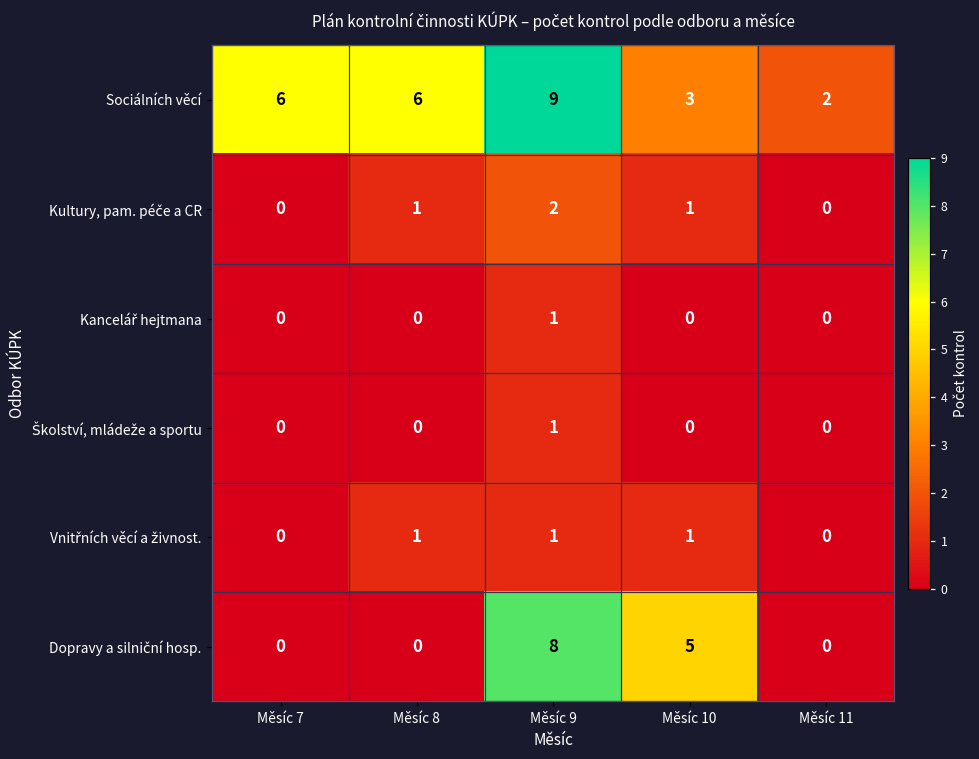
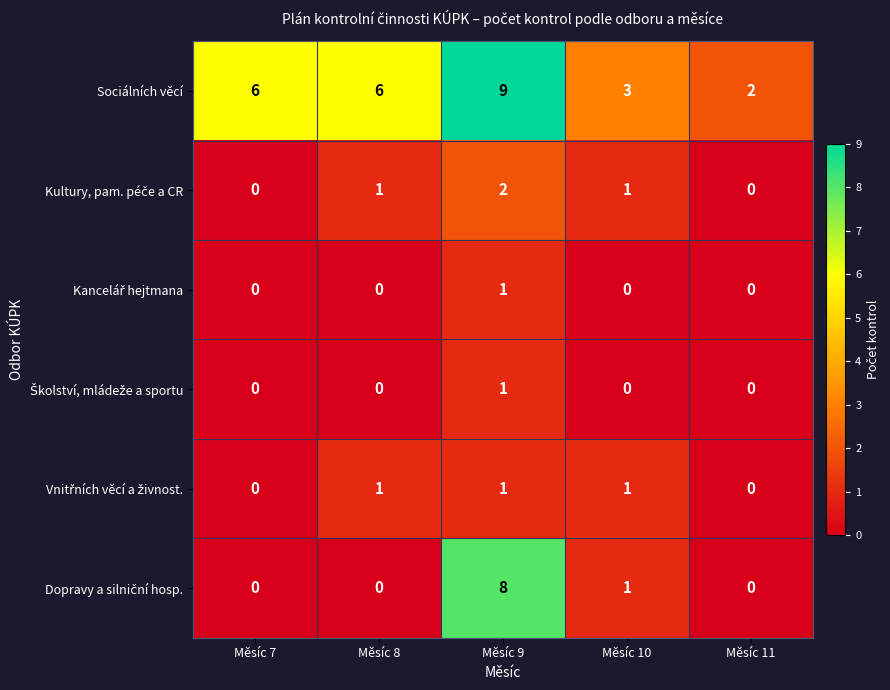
Dopravy a silniční hosp., Měsíc 10: 5 -> 1
